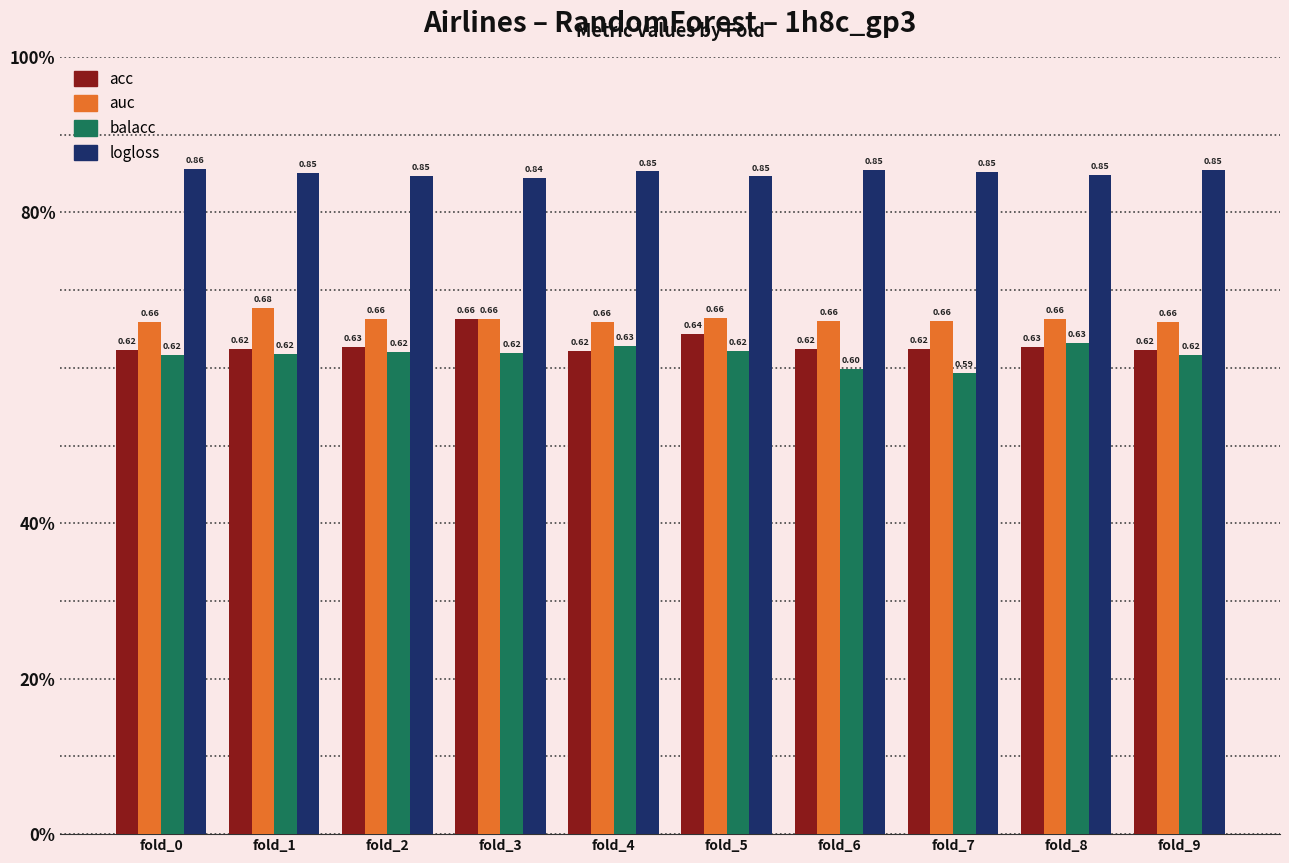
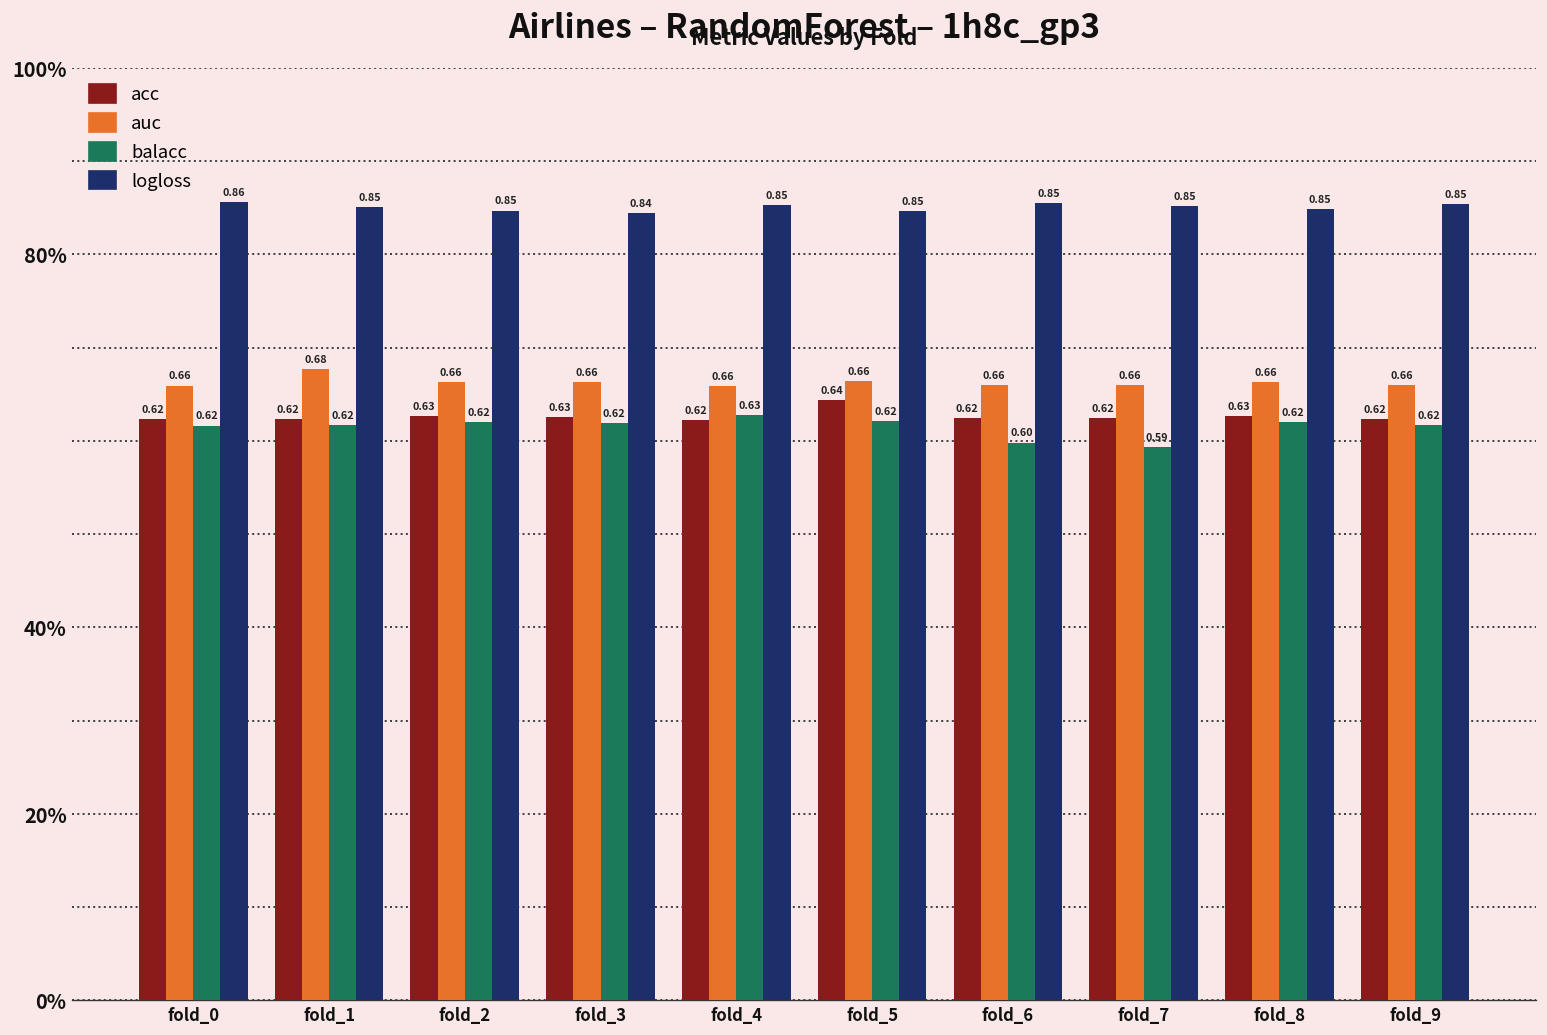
acc, fold_3: 0.66 -> 0.63
balacc, fold_8: 0.63 -> 0.62
